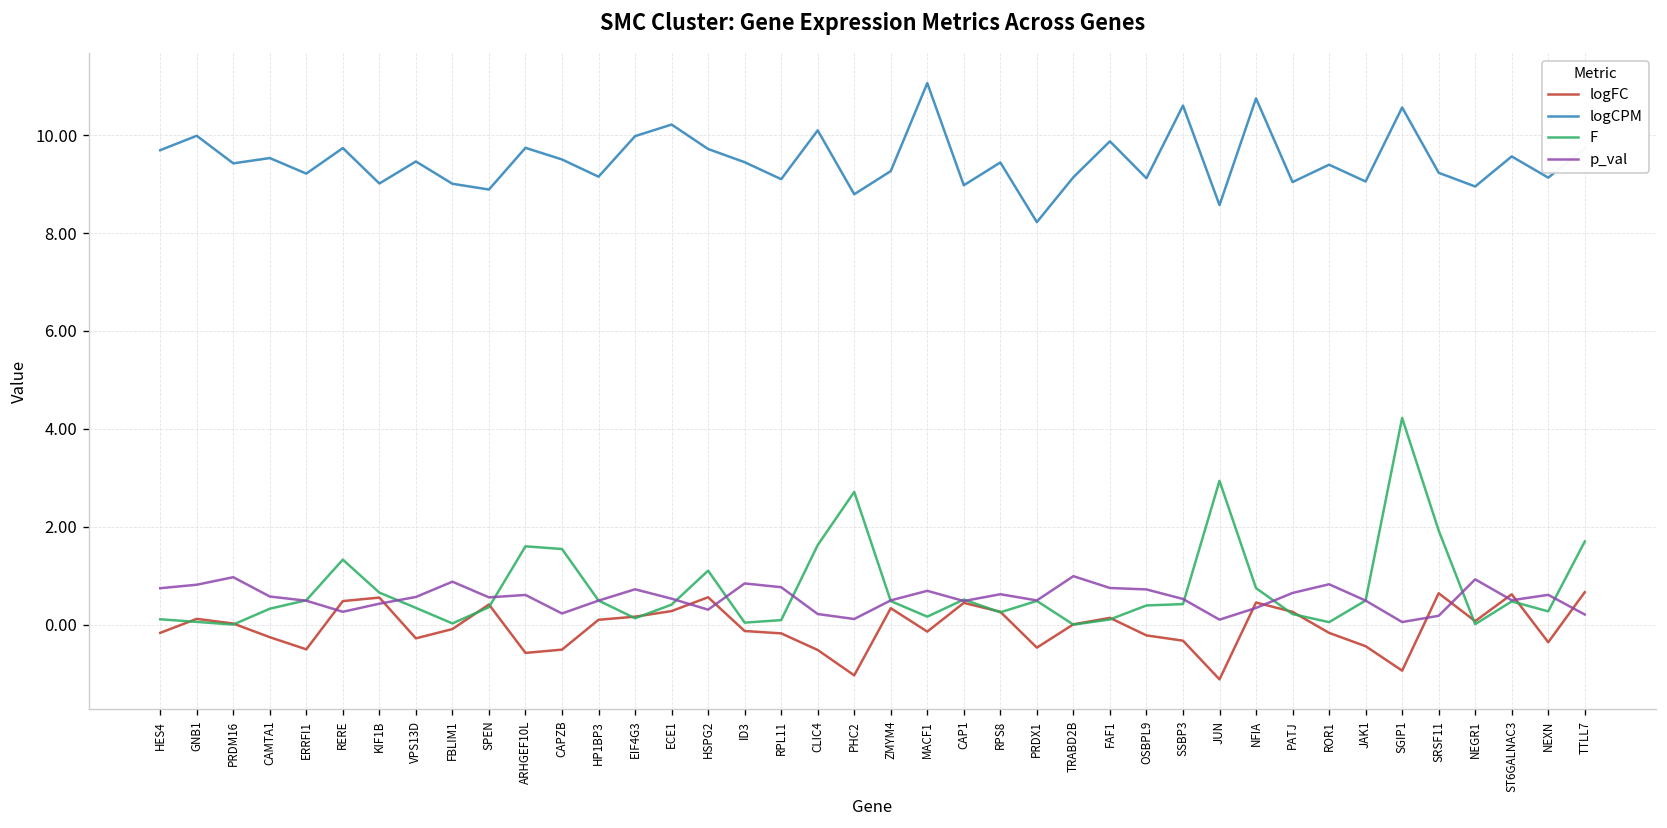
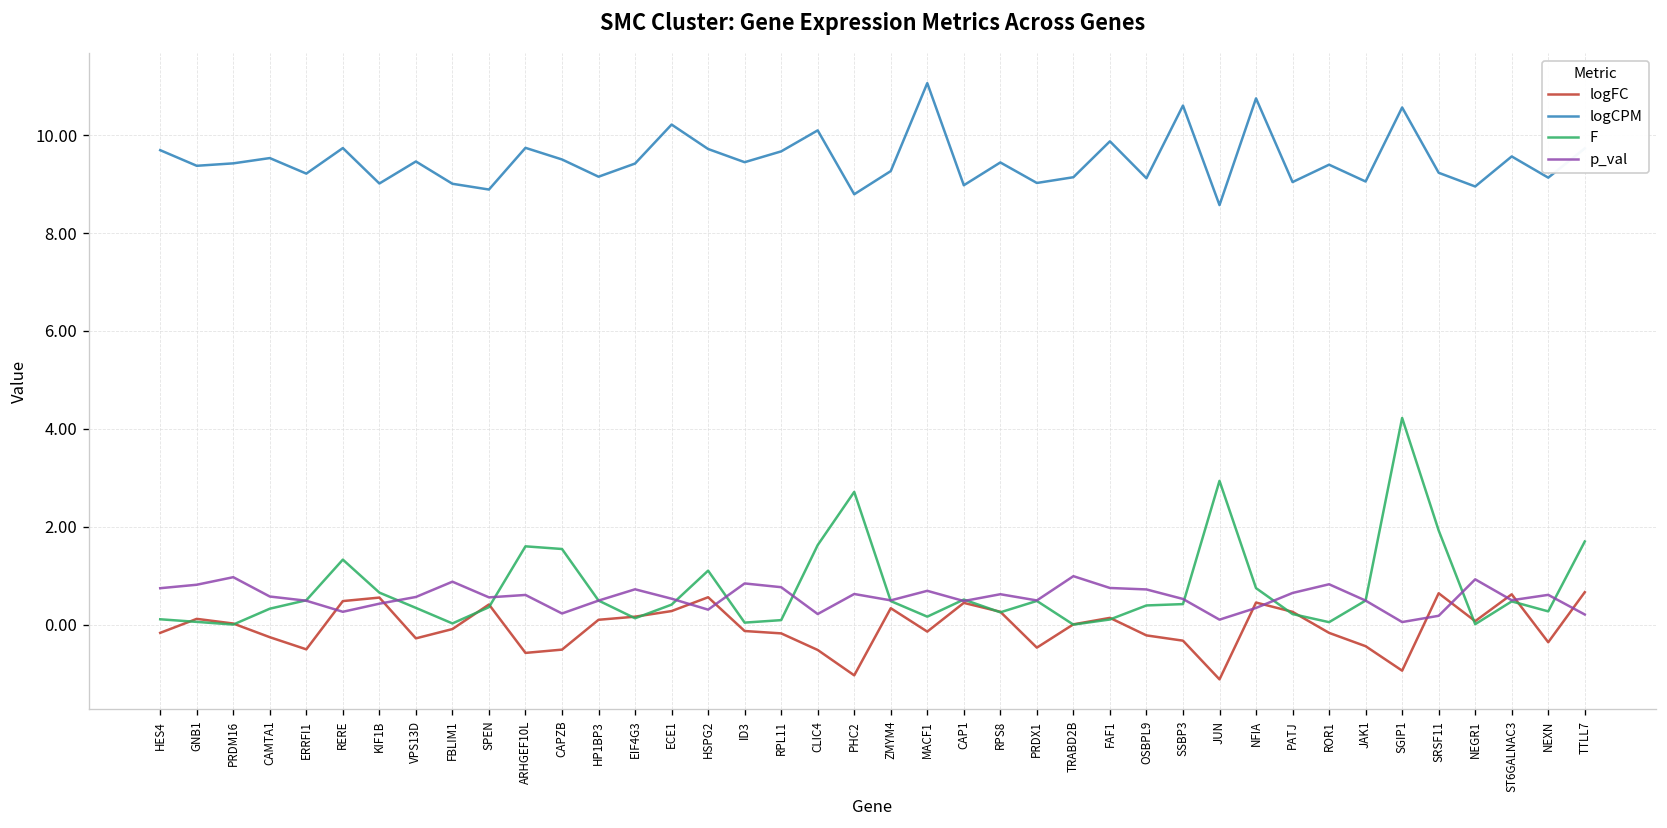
logCPM, GNB1: 10.0 -> 9.4
logCPM, EIF4G3: 10.0 -> 9.4
logCPM, RPL11: 9.1 -> 9.7
p_val, PHC2: 0.1 -> 0.6
logCPM, PRDX1: 8.2 -> 9.0
